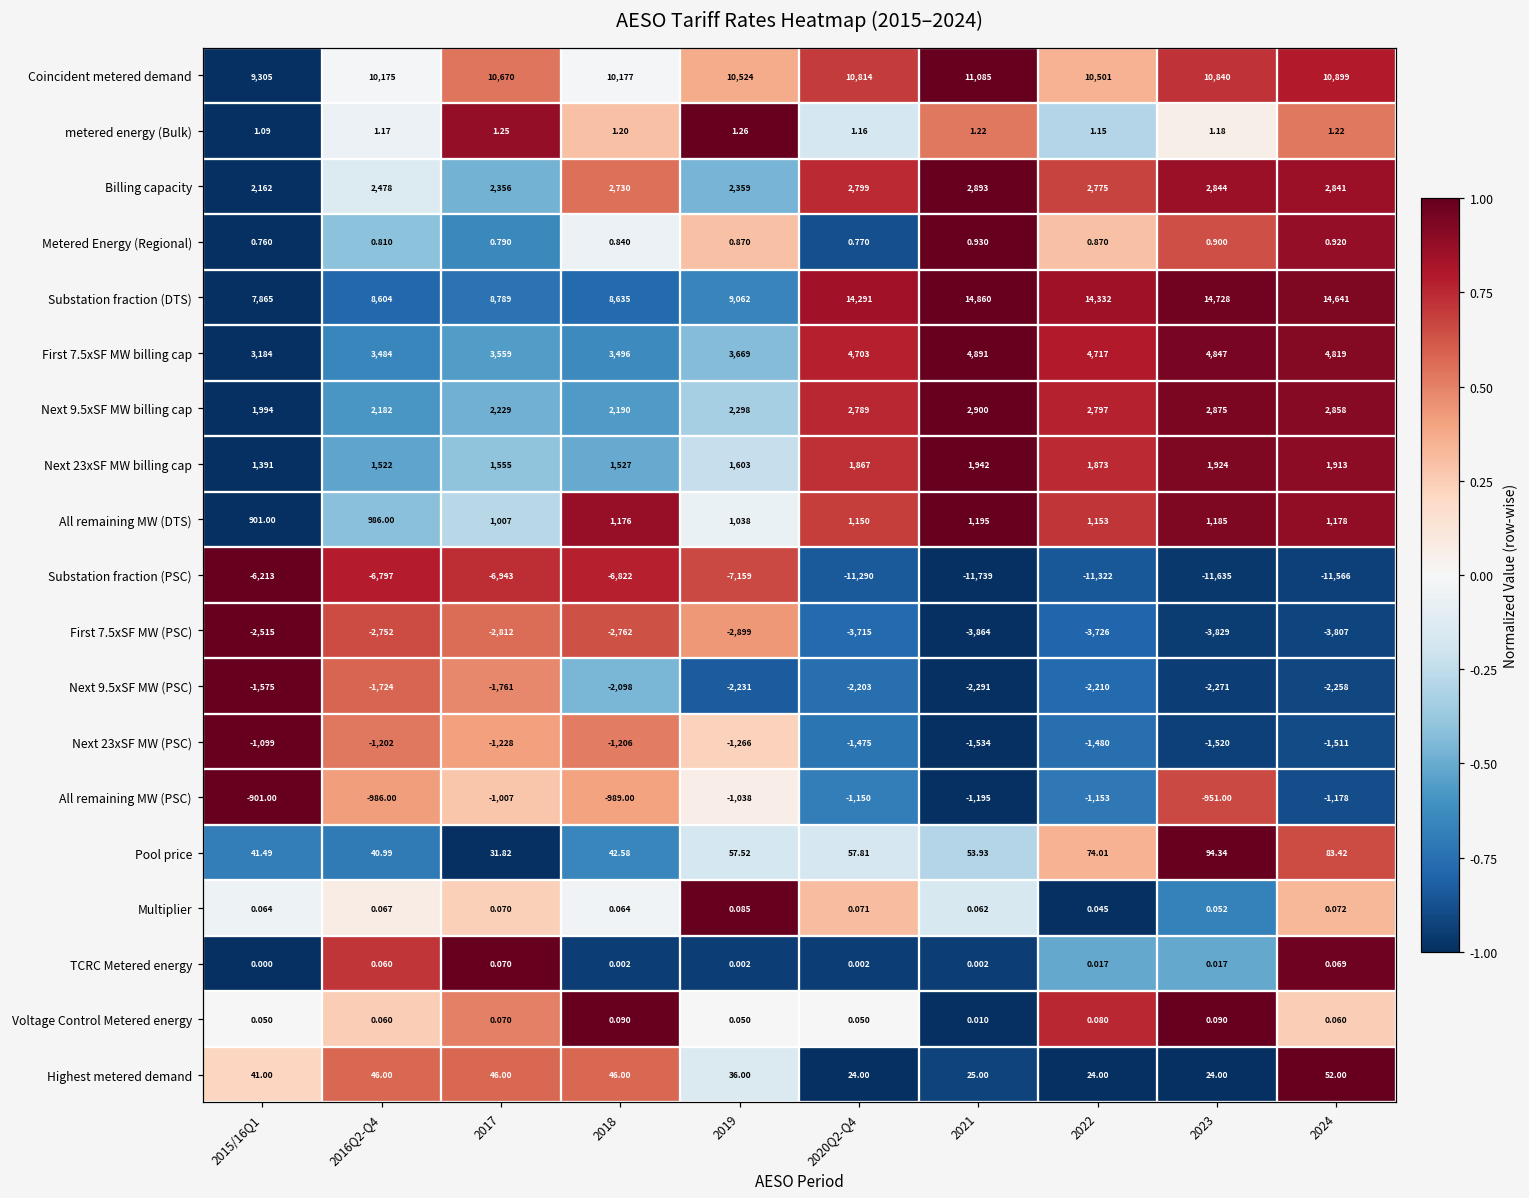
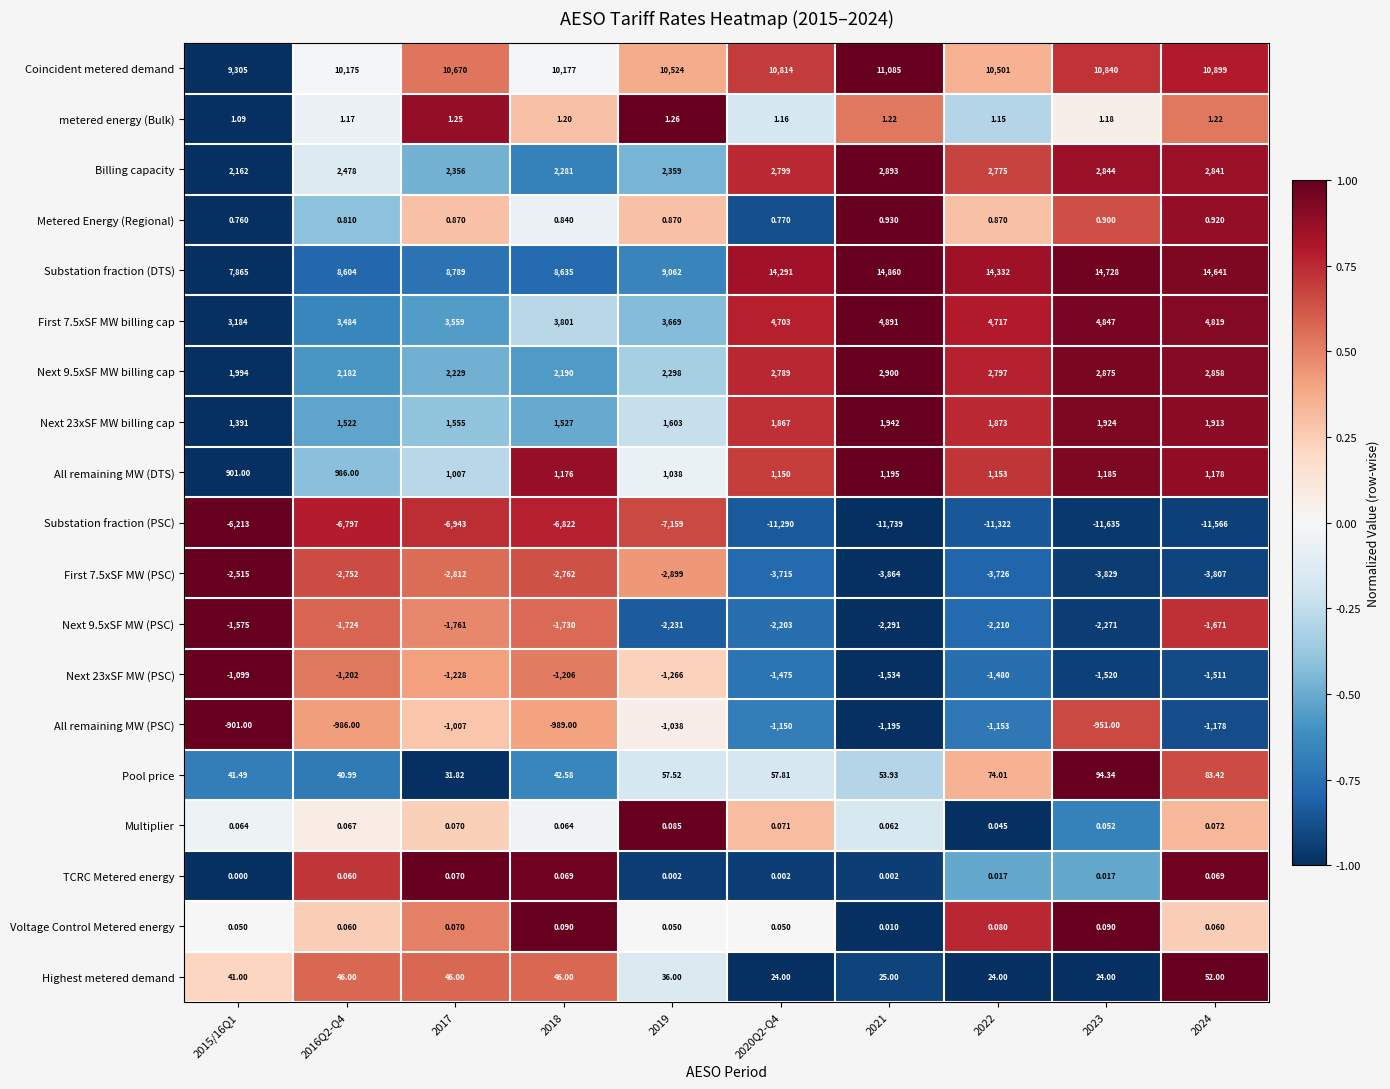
Billing capacity, 2018: 2,730 -> 2,281
Metered Energy (Regional), 2017: 0.790 -> 0.870
First 7.5xSF MW billing cap, 2018: 3,496 -> 3,801
Next 9.5xSF MW (PSC), 2018: -2,098 -> -1,730
Next 9.5xSF MW (PSC), 2024: -2,258 -> -1,671
TCRC Metered energy, 2018: 0.002 -> 0.069
